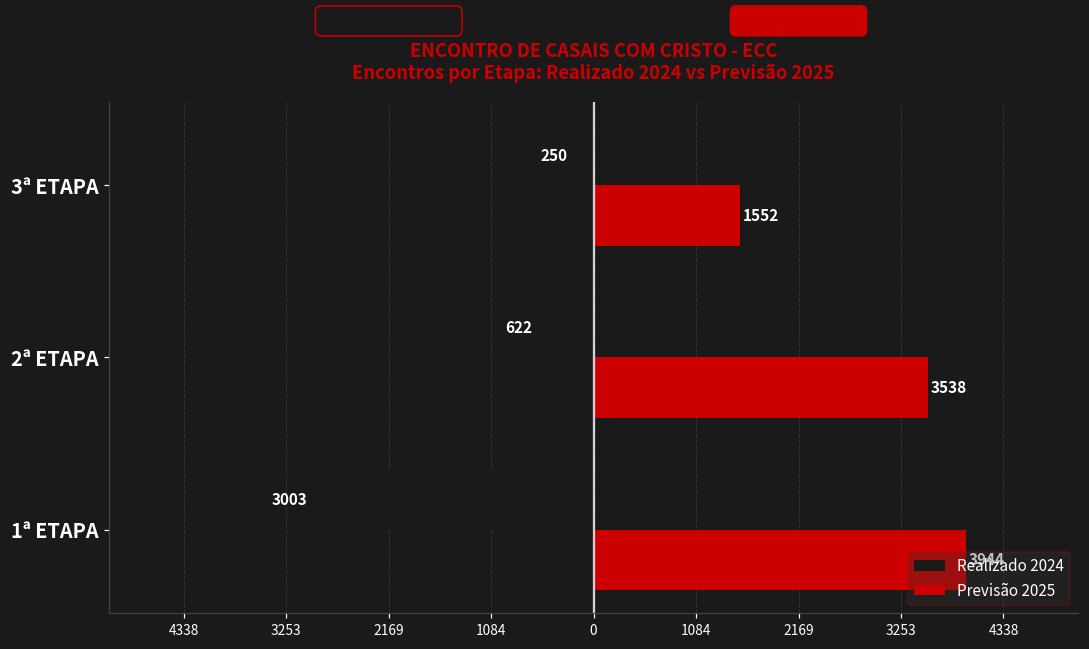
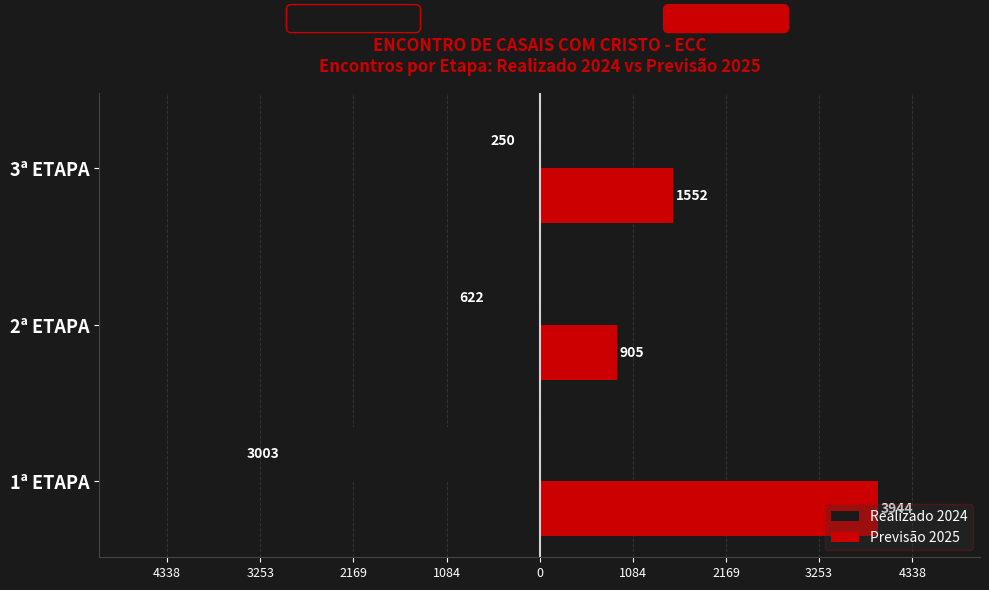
Previsão 2025, 2ª ETAPA: 3538 -> 905
